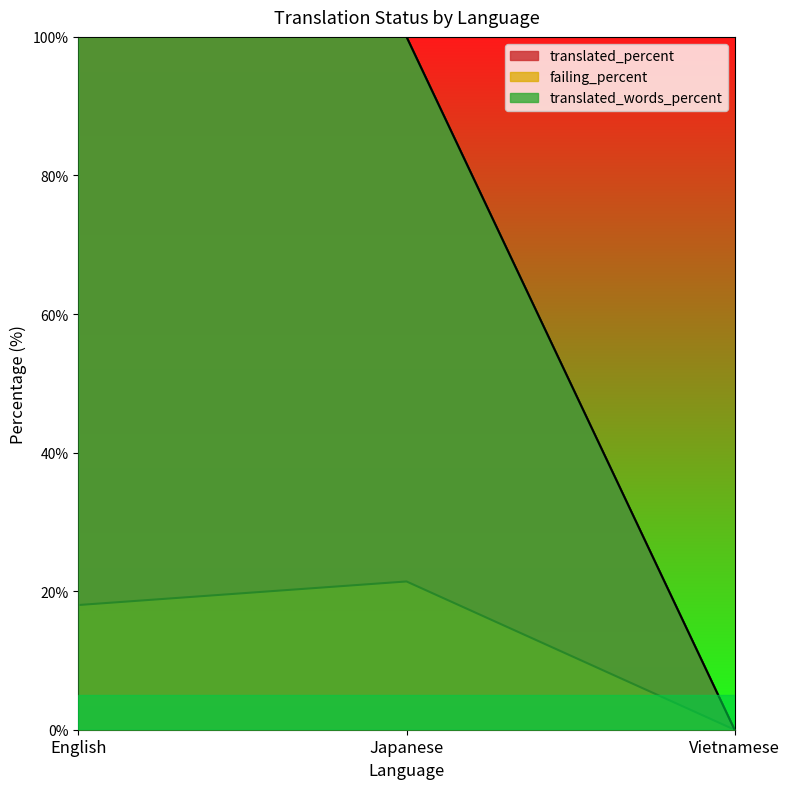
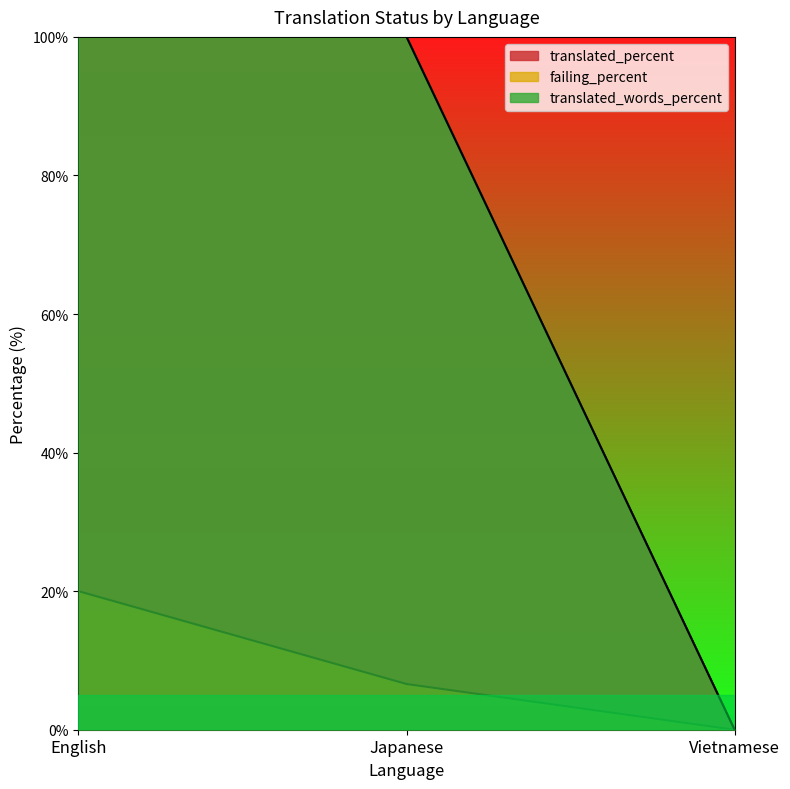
failing_percent, English: 18% -> 20%
failing_percent, Japanese: 21% -> 7%
